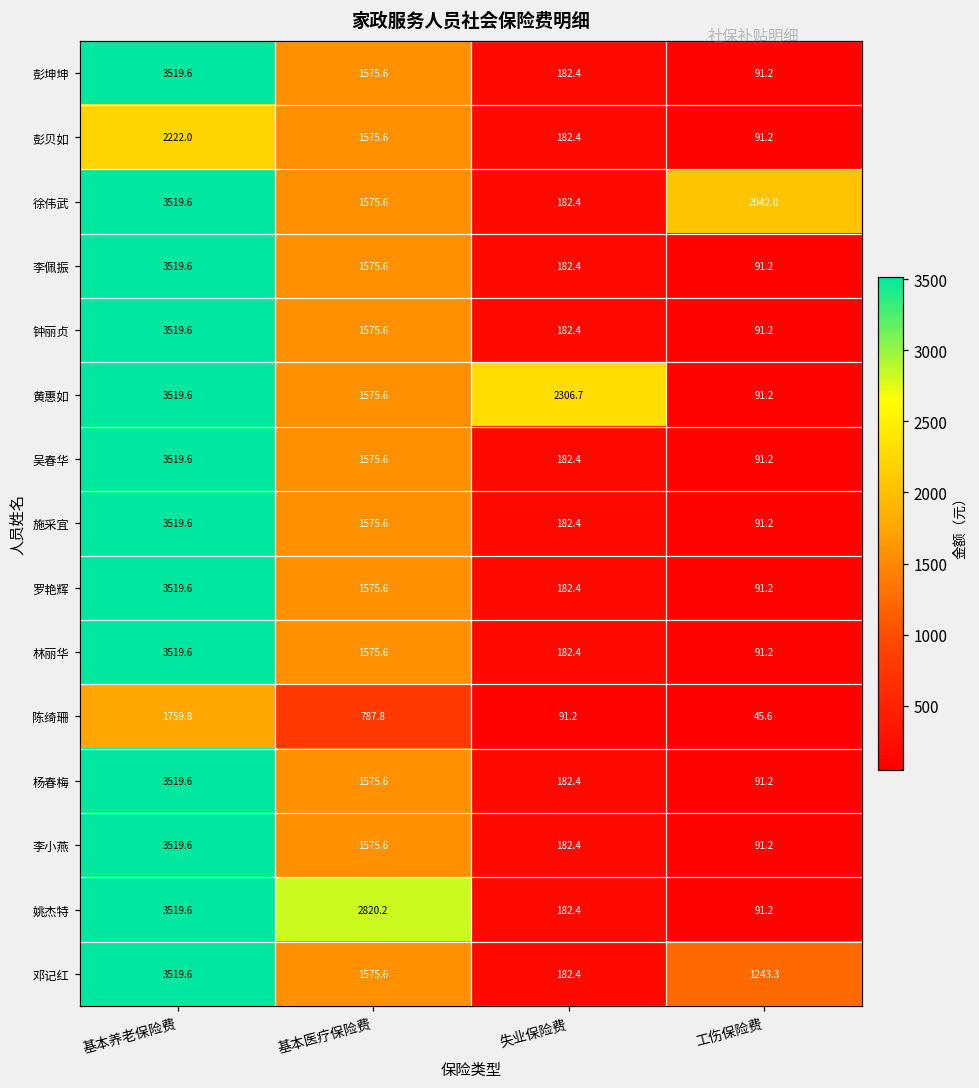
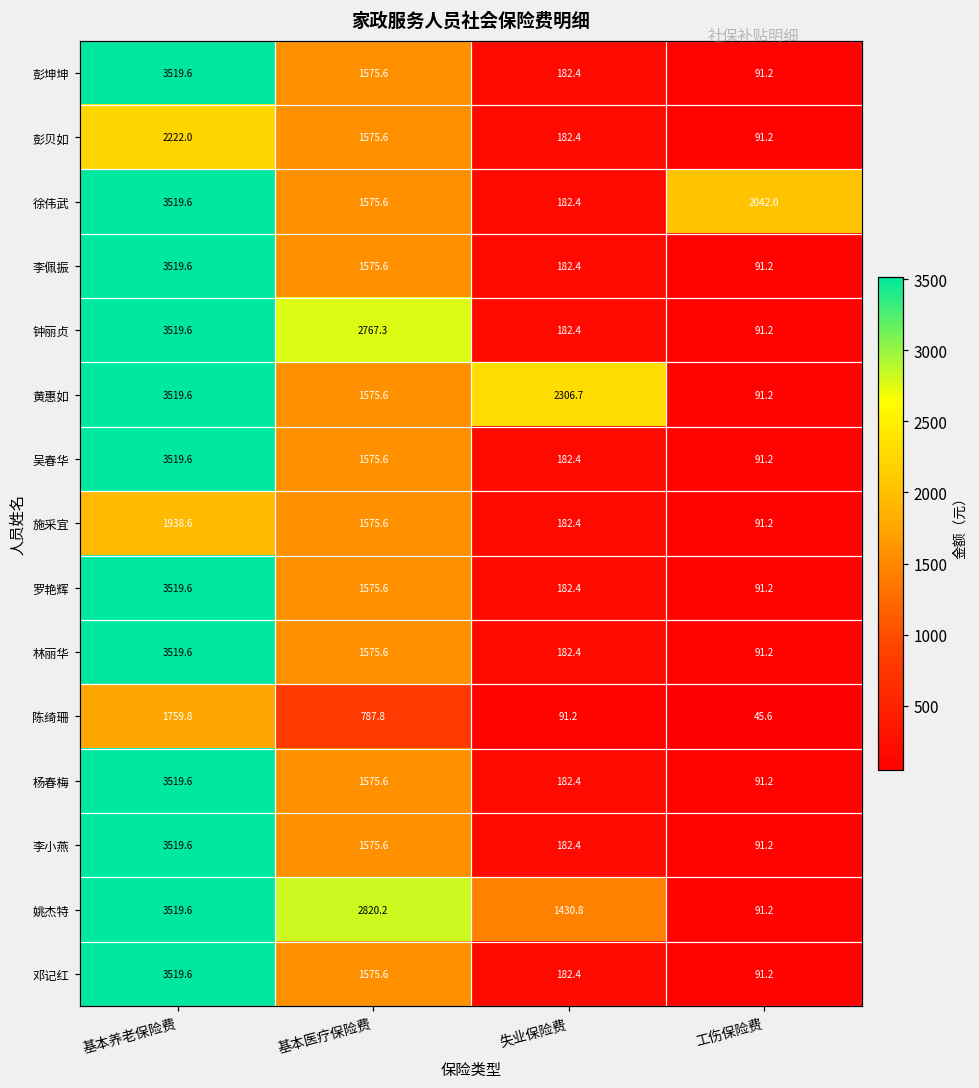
钟丽贞, 基本医疗保险费: 1575.6 -> 2767.3
施采宜, 基本养老保险费: 3519.6 -> 1938.6
姚杰特, 失业保险费: 182.4 -> 1430.8
邓记红, 工伤保险费: 1243.3 -> 91.2
